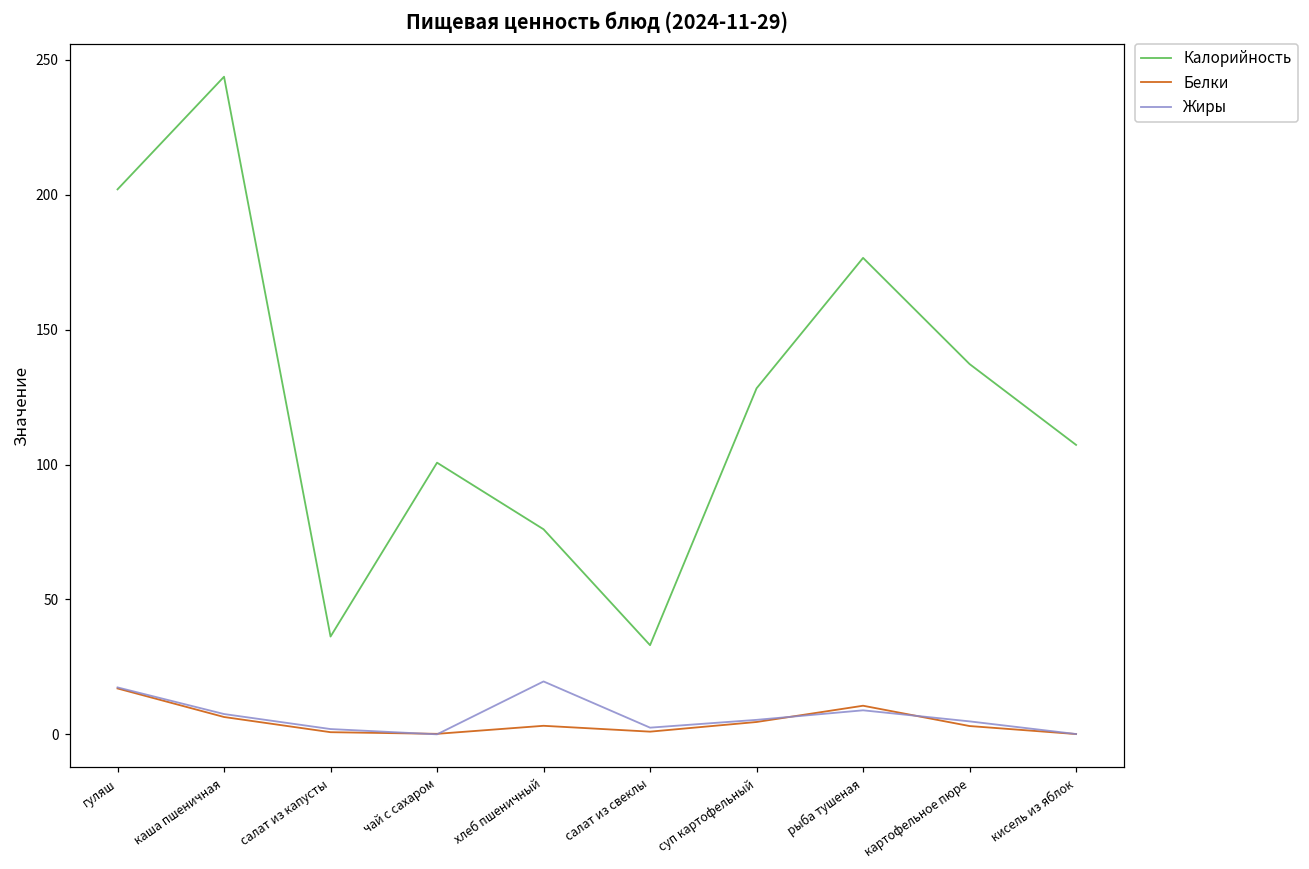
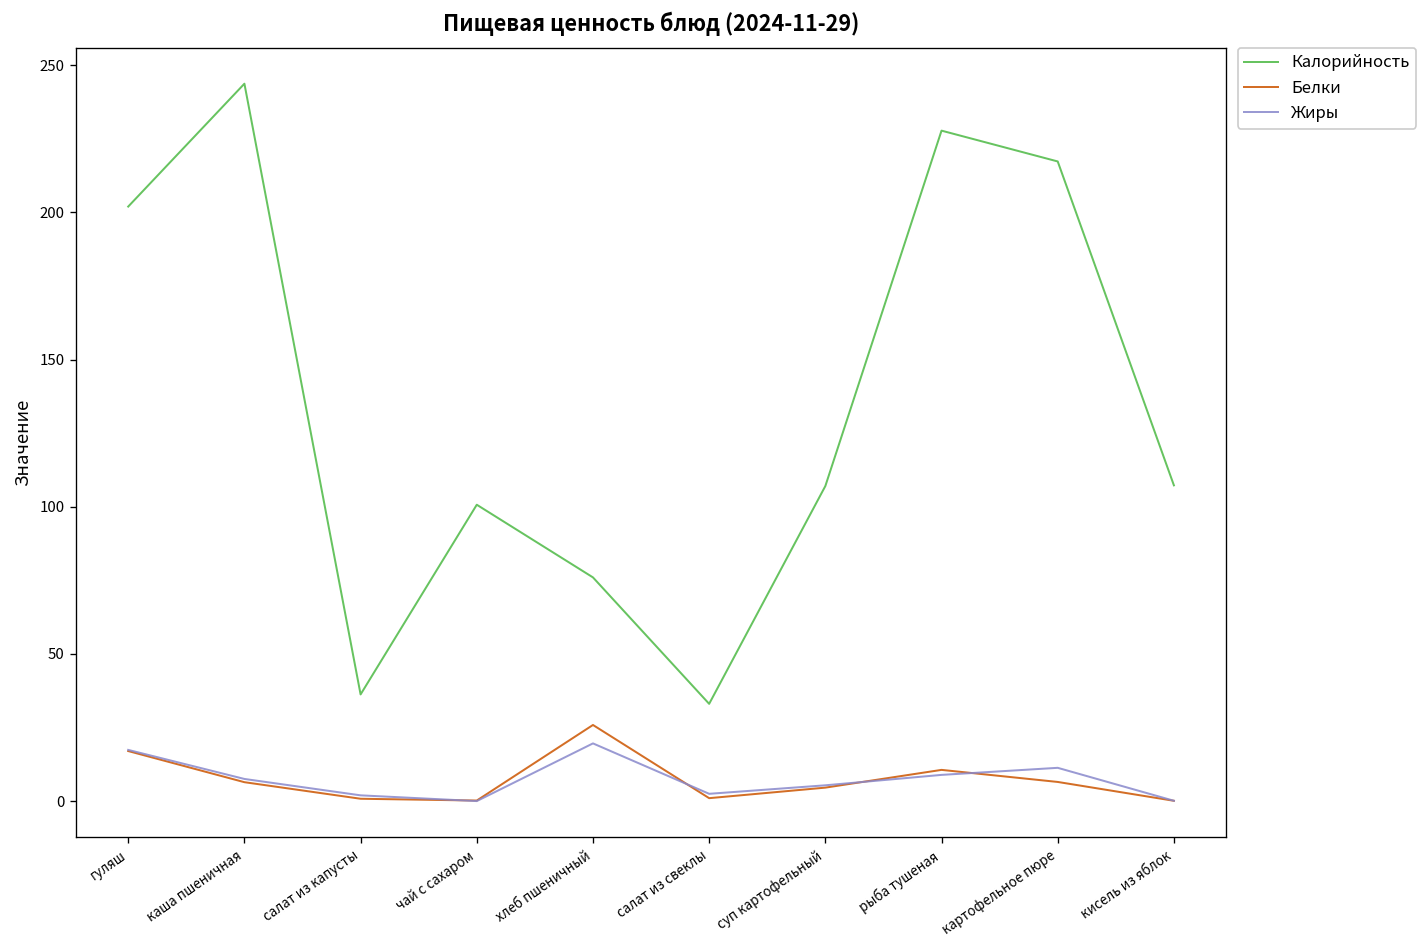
Белки, хлеб пшеничный: 3 -> 26
Калорийность, суп картофельный: 128 -> 107
Калорийность, рыба тушеная: 177 -> 228
Калорийность, картофельное пюре: 137 -> 217
Белки, картофельное пюре: 3 -> 7
Жиры, картофельное пюре: 5 -> 11
